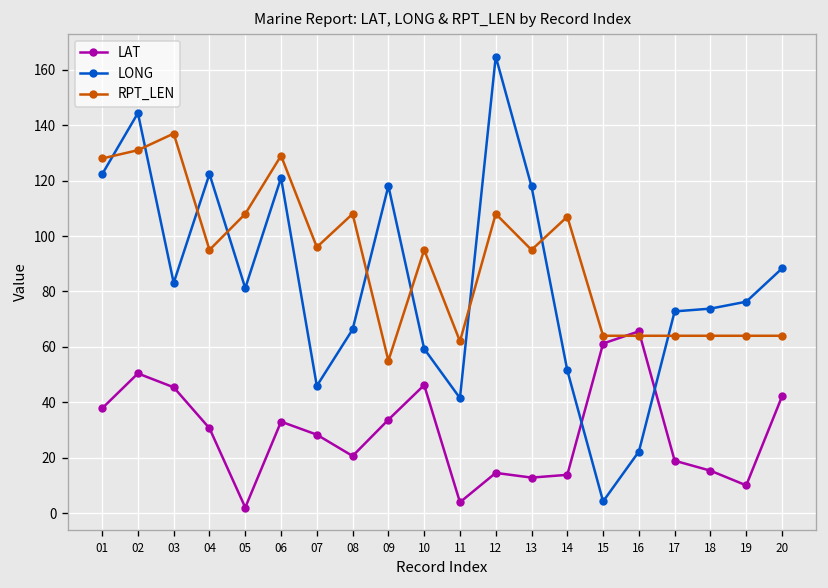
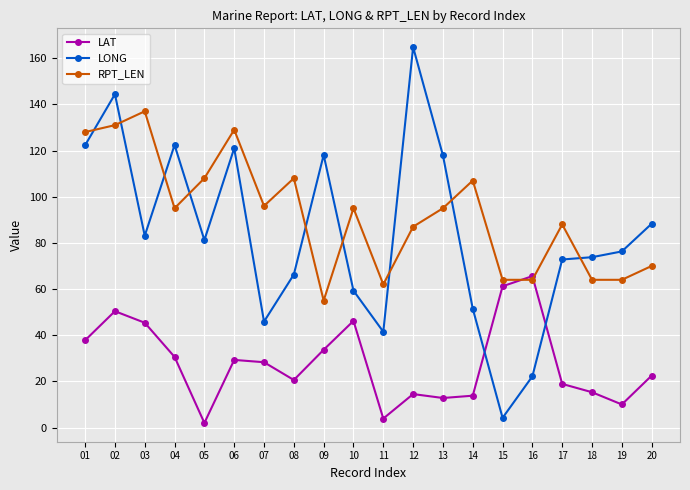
LAT, 06: 33 -> 29
RPT_LEN, 12: 108 -> 87
RPT_LEN, 17: 64 -> 88
LAT, 20: 42 -> 23
RPT_LEN, 20: 64 -> 70
